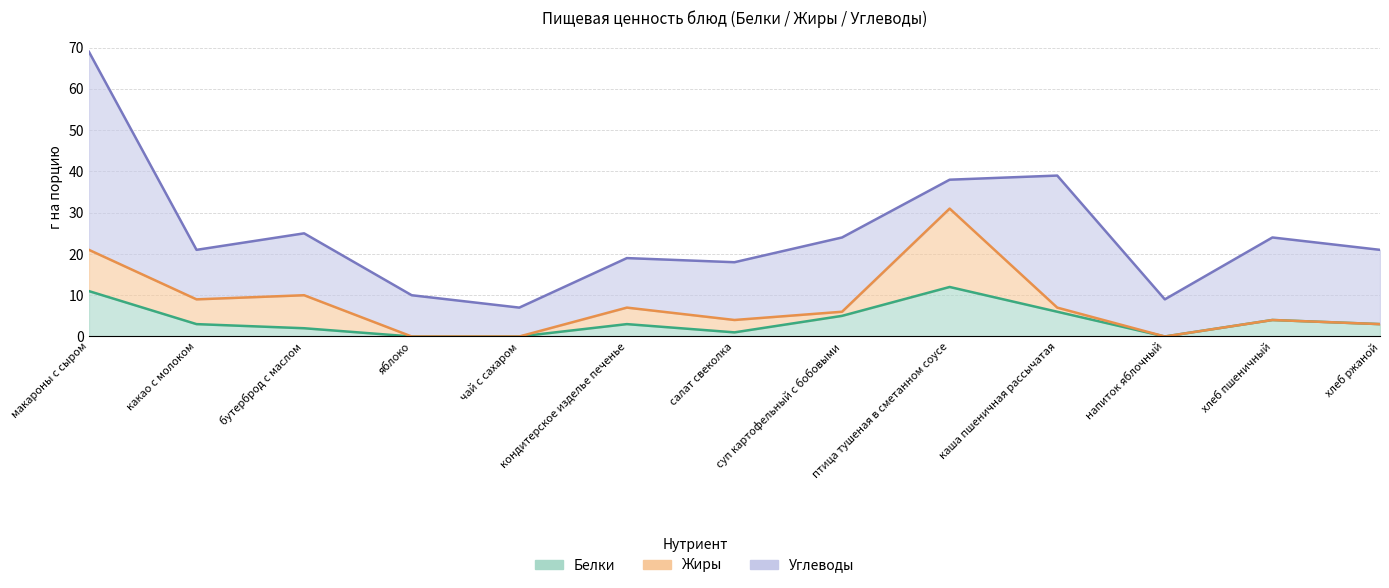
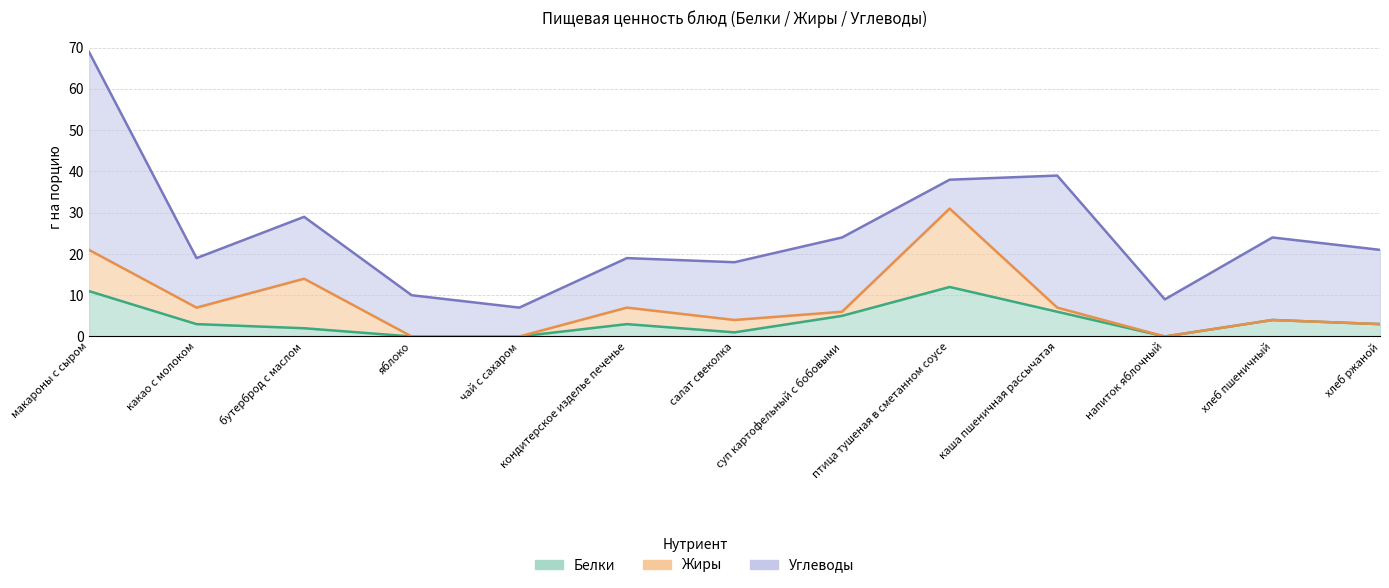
Жиры, какао с молоком: 6 -> 4
Жиры, бутерброд с маслом: 8 -> 12
